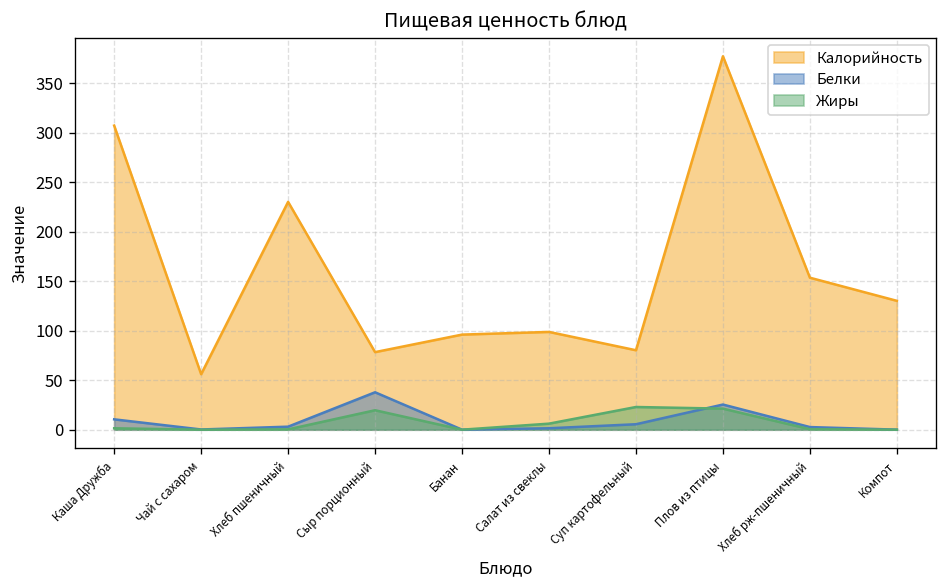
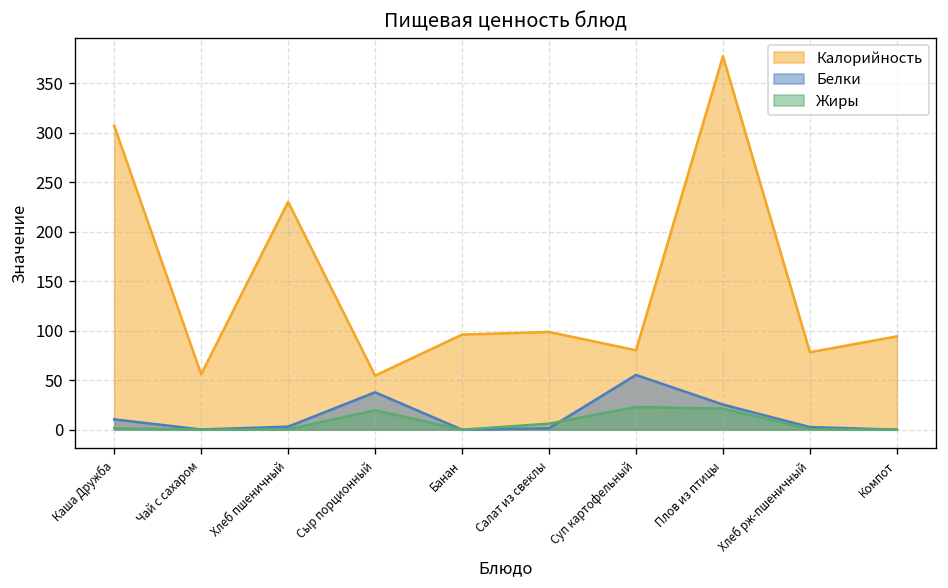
Калорийность, Сыр порционный: 80 -> 50
Белки, Суп картофельный: 10 -> 60
Калорийность, Хлеб рж-пшеничный: 150 -> 80
Калорийность, Компот: 130 -> 90
